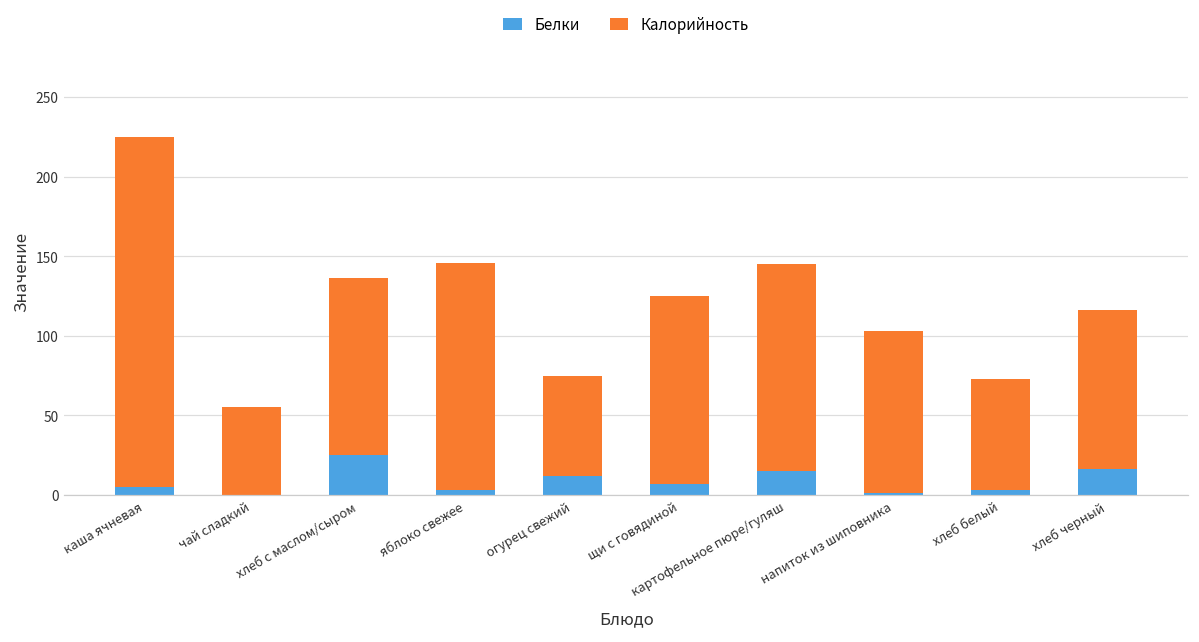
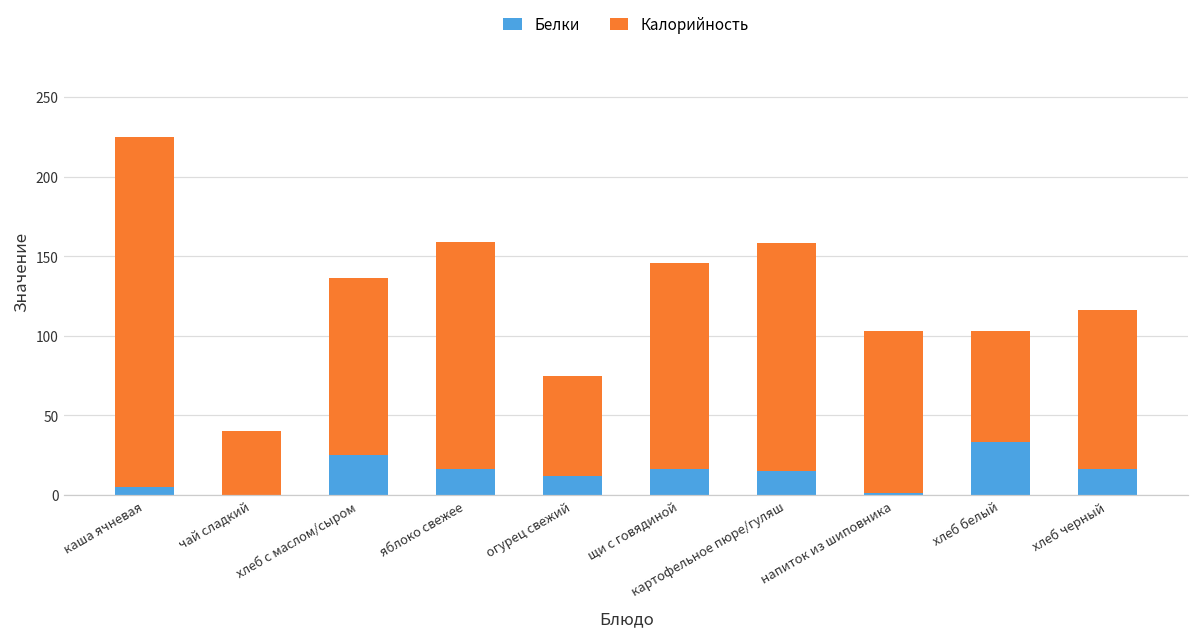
Калорийность, чай сладкий: 55 -> 40
Белки, яблоко свежее: 3 -> 16
Белки, щи с говядиной: 7 -> 16
Калорийность, щи с говядиной: 118 -> 130
Калорийность, картофельное пюре/гуляш: 130 -> 143
Белки, хлеб белый: 3 -> 33
